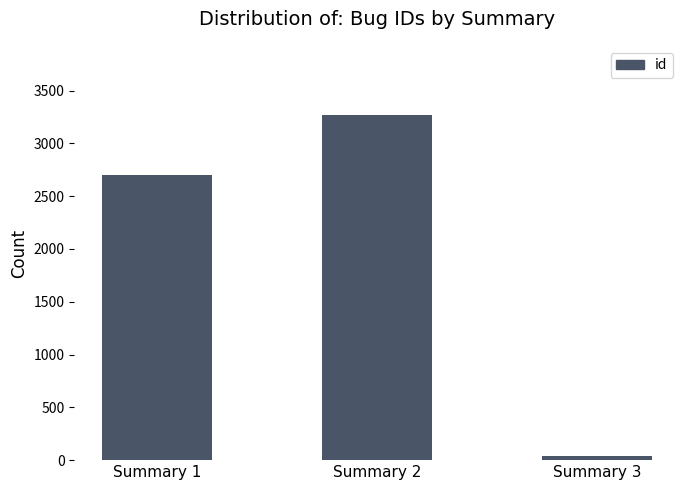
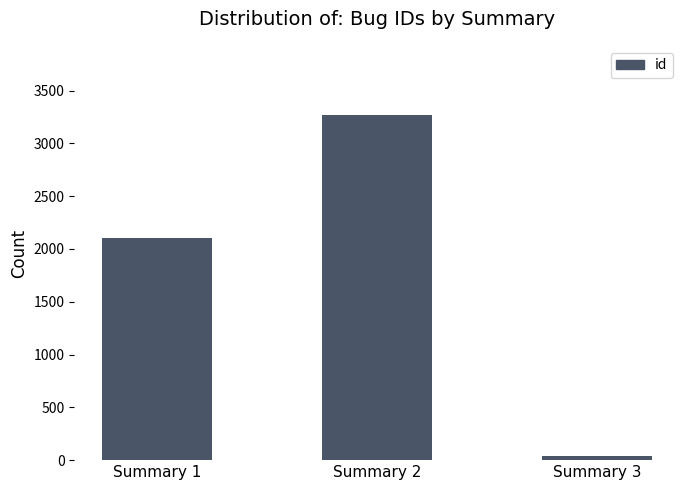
Summary 1: 2700 -> 2110
